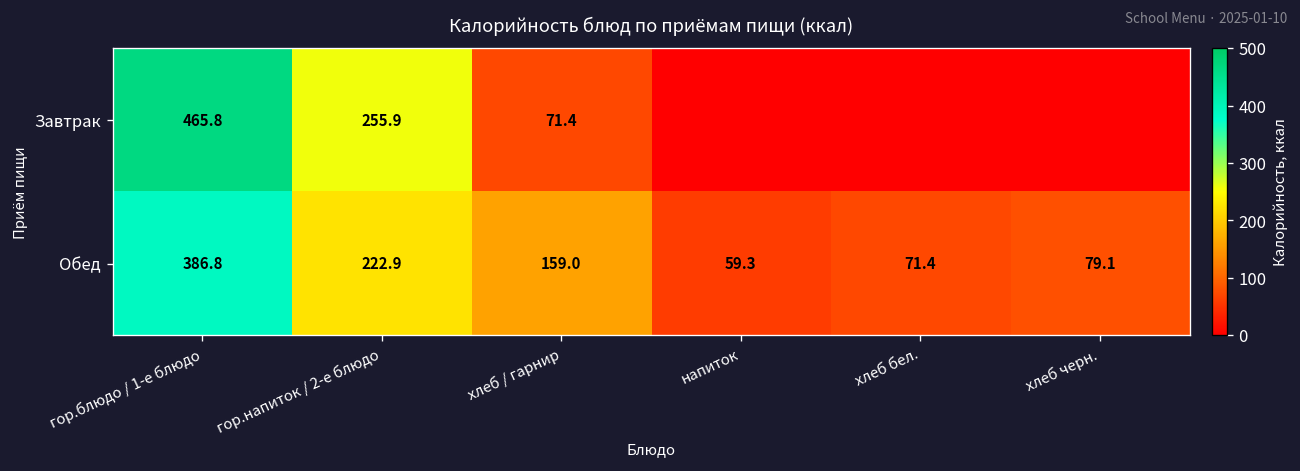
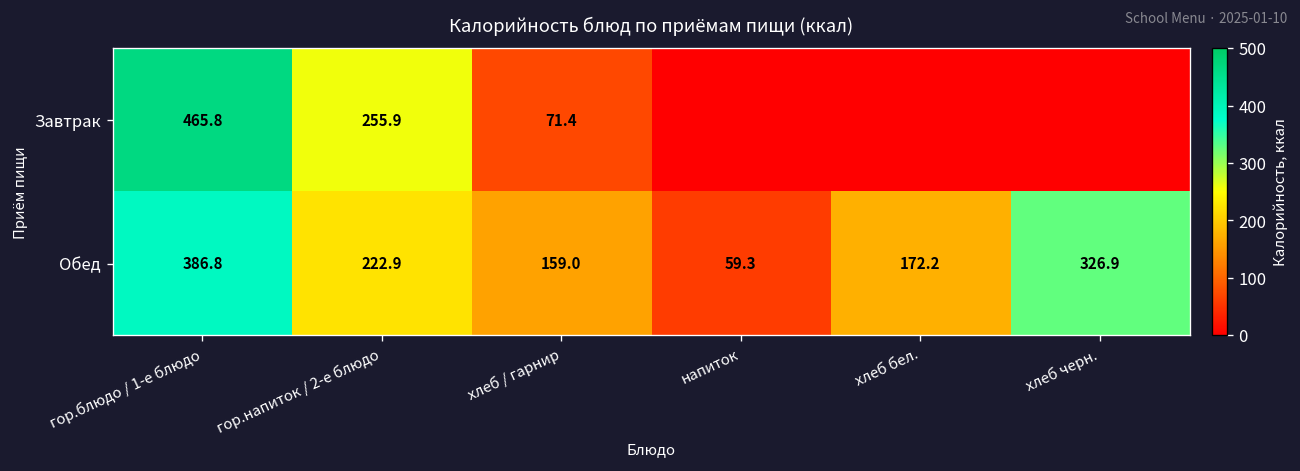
Обед, хлеб бел.: 71.4 -> 172.2
Обед, хлеб черн.: 79.1 -> 326.9
